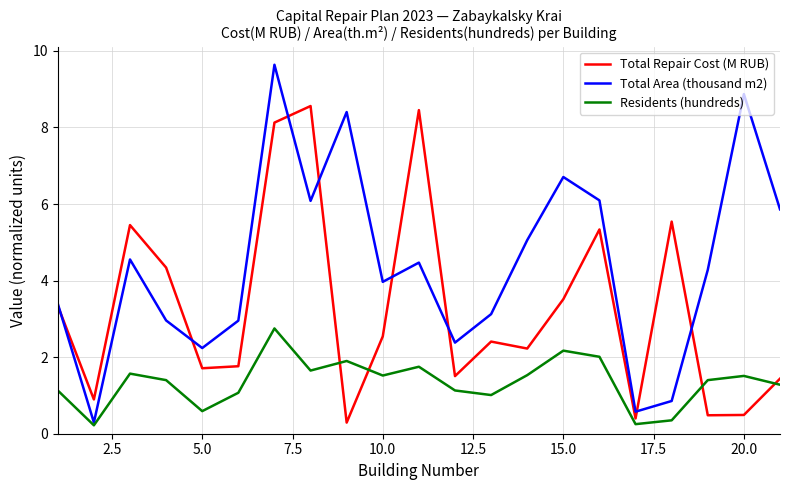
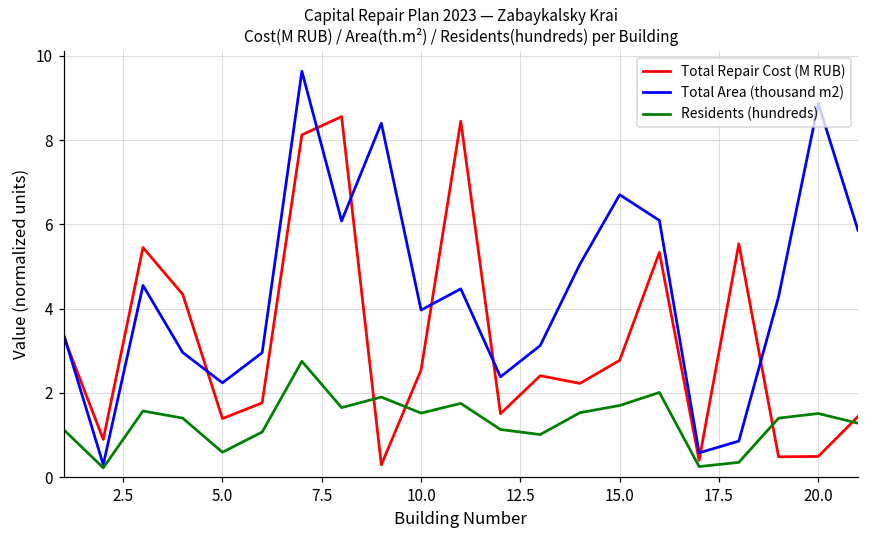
Total Repair Cost (M RUB), 5.0: 1.7 -> 1.4
Total Repair Cost (M RUB), 15.0: 3.5 -> 2.8
Residents (hundreds), 15.0: 2.2 -> 1.7
